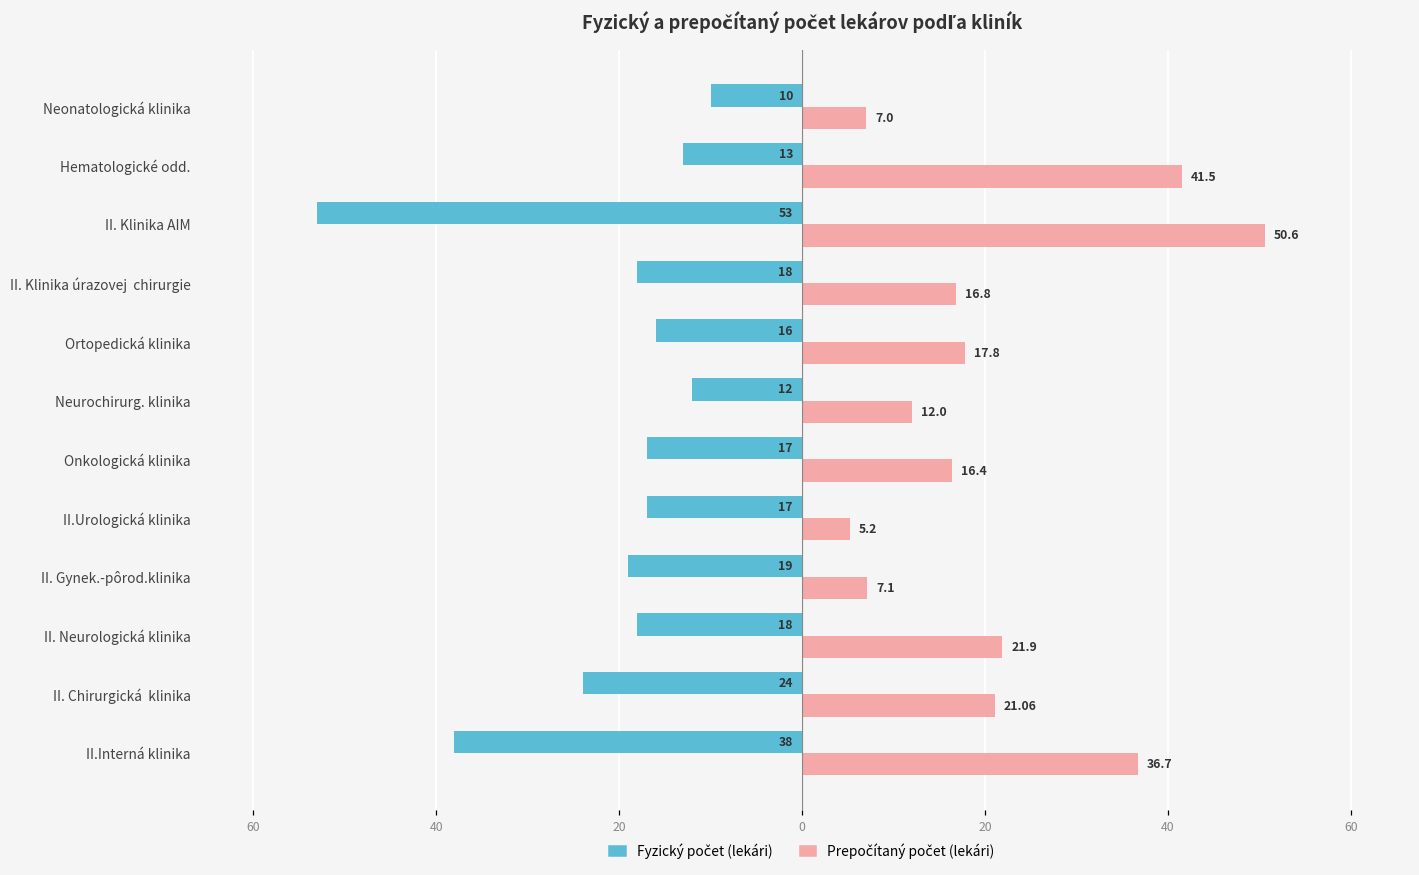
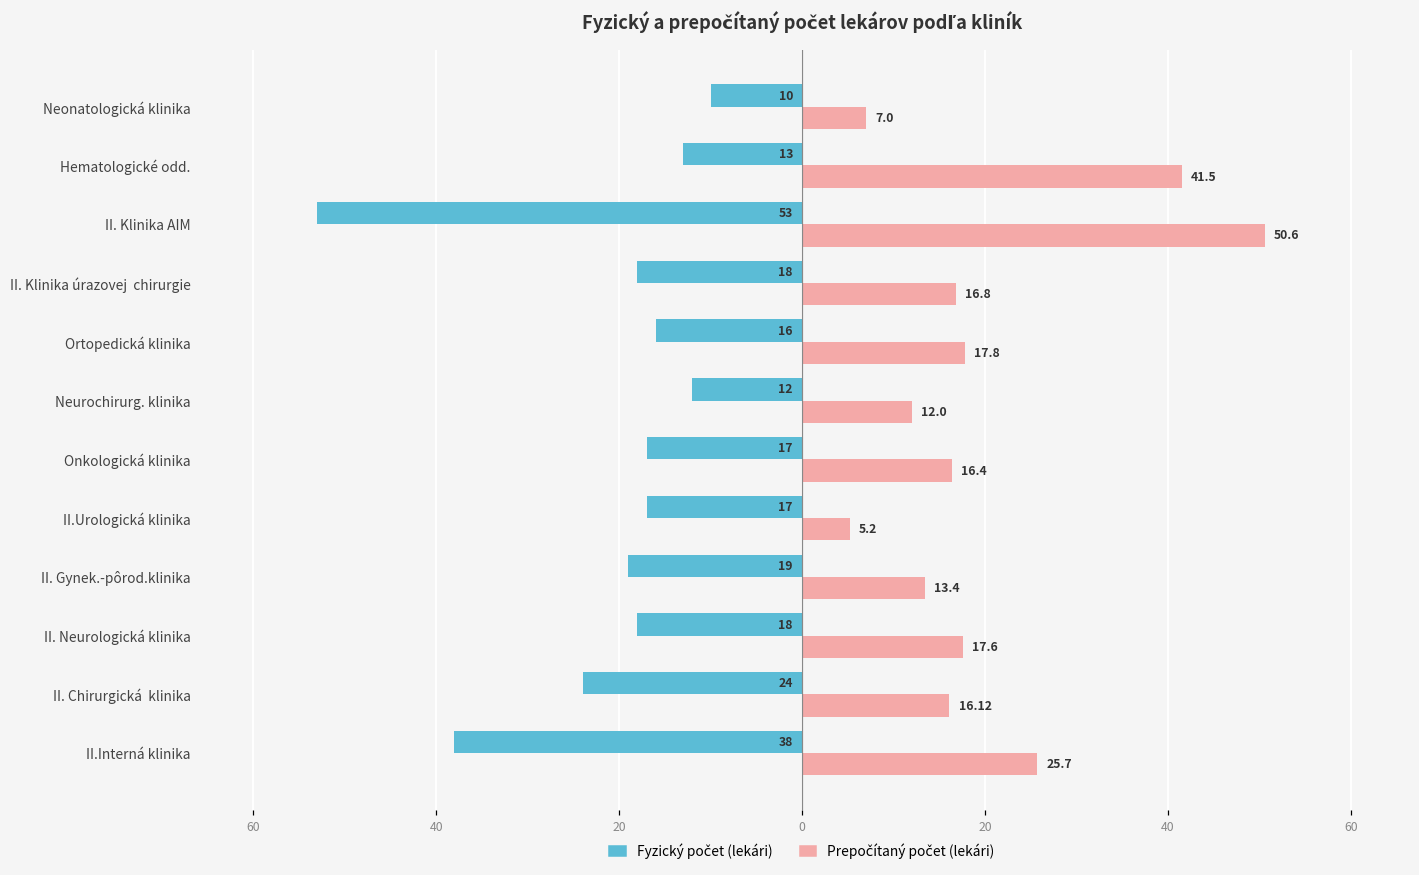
Prepočítaný počet (lekári), II. Gynek.-pôrod.klinika: 7.1 -> 13.4
Prepočítaný počet (lekári), II. Neurologická klinika: 21.9 -> 17.6
Prepočítaný počet (lekári), II. Chirurgická klinika: 21.06 -> 16.12
Prepočítaný počet (lekári), II.Interná klinika: 36.7 -> 25.7
